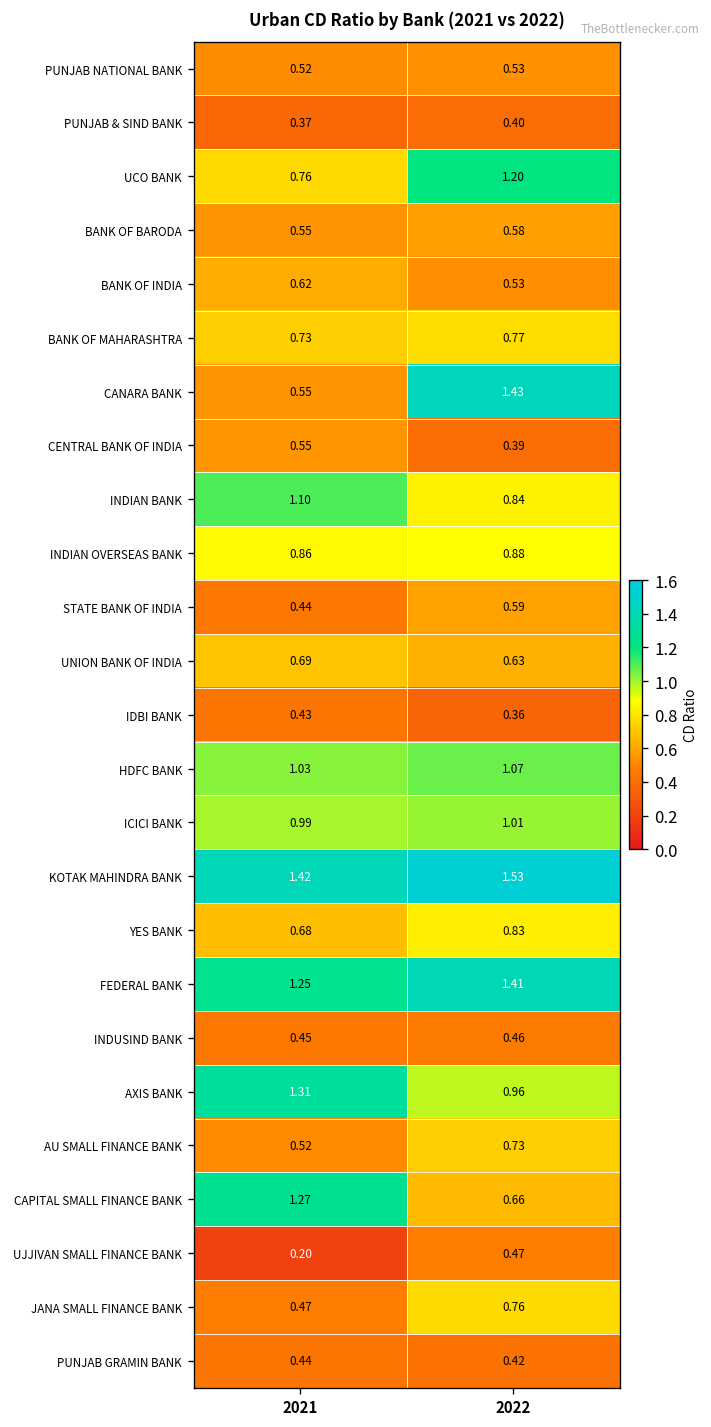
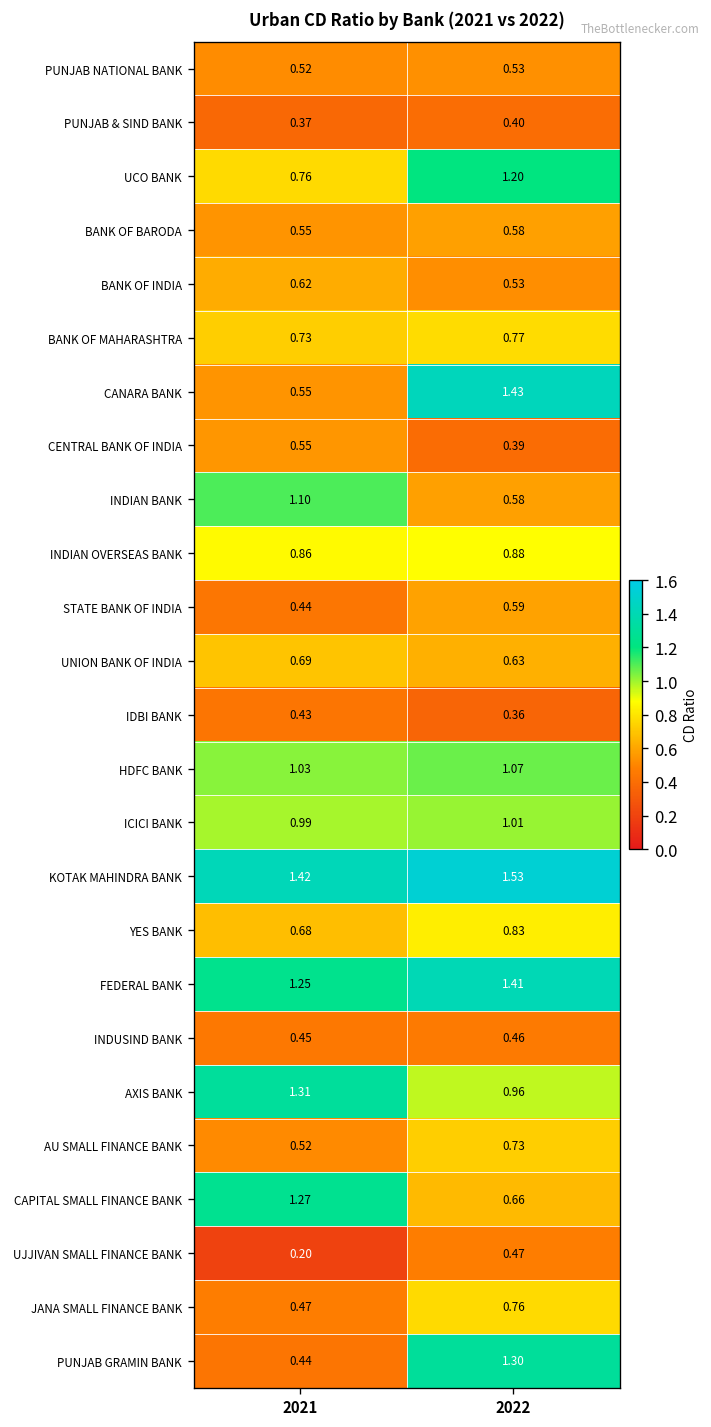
INDIAN BANK, 2022: 0.84 -> 0.58
PUNJAB GRAMIN BANK, 2022: 0.42 -> 1.30
